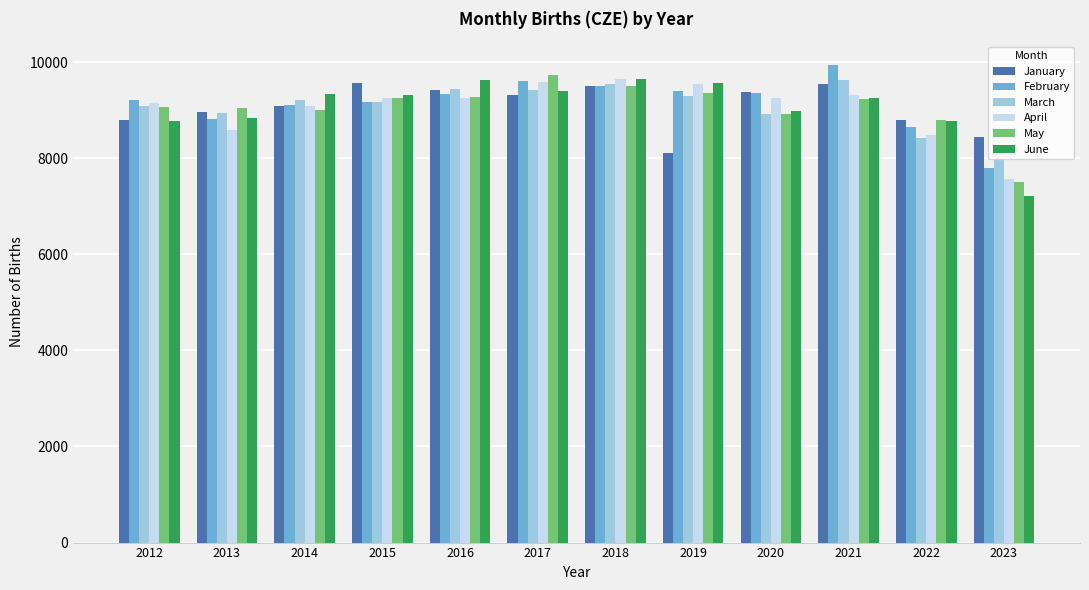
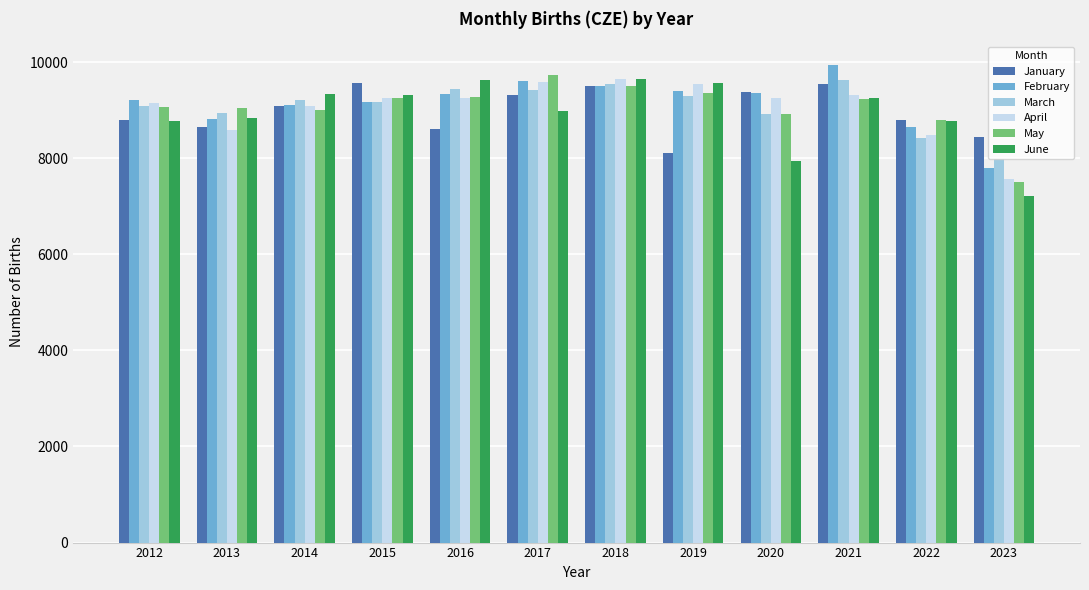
January, 2013: 9000 -> 8700
January, 2016: 9400 -> 8600
June, 2017: 9400 -> 9000
June, 2020: 9000 -> 7900
